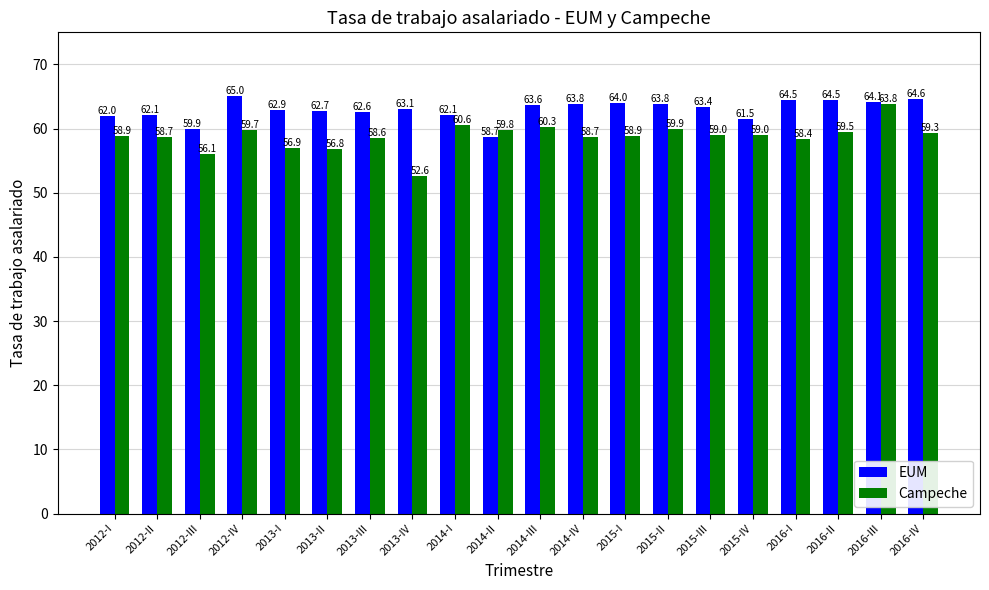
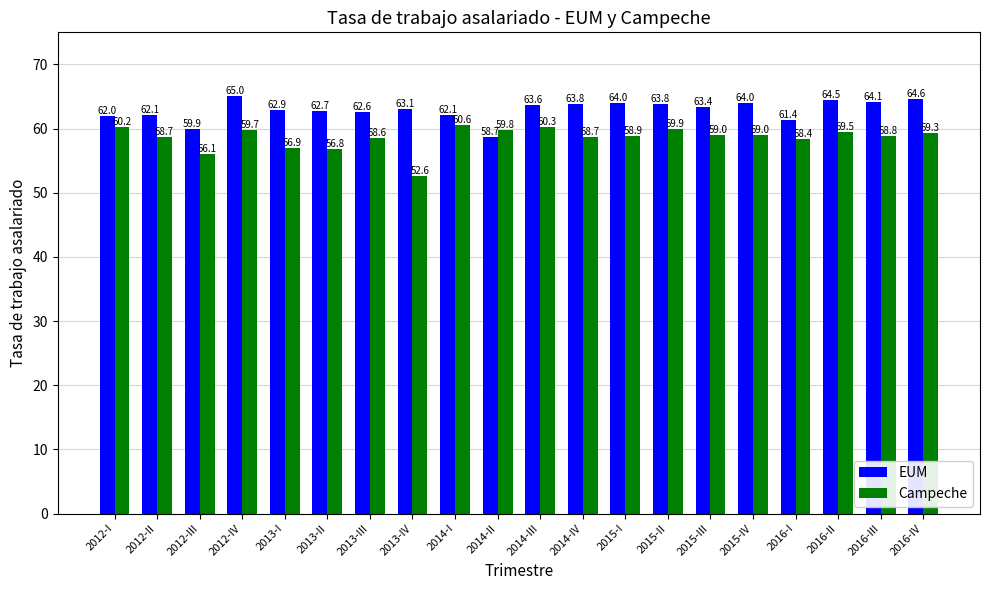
Campeche, 2012-I: 58.9 -> 60.2
EUM, 2015-IV: 61.5 -> 64.0
EUM, 2016-I: 64.5 -> 61.4
Campeche, 2016-III: 63.8 -> 58.8
